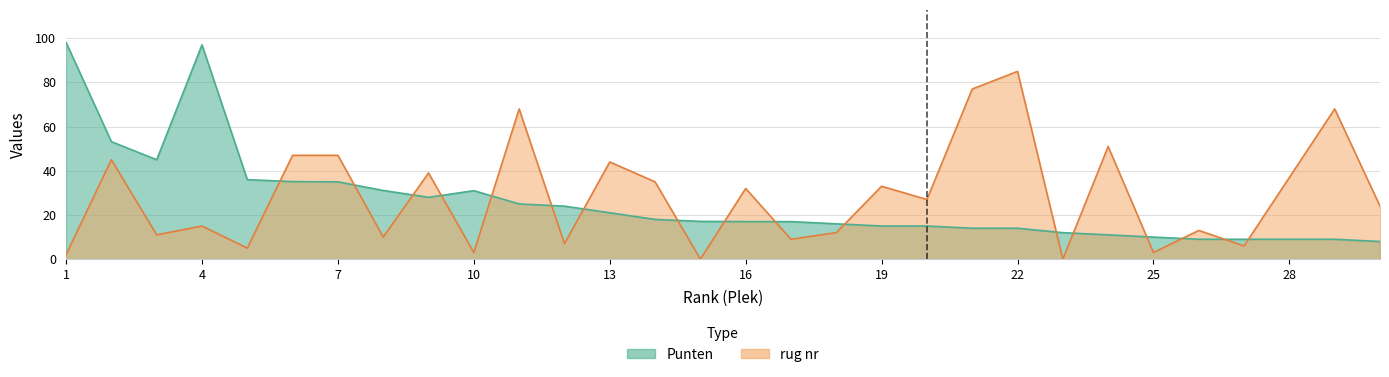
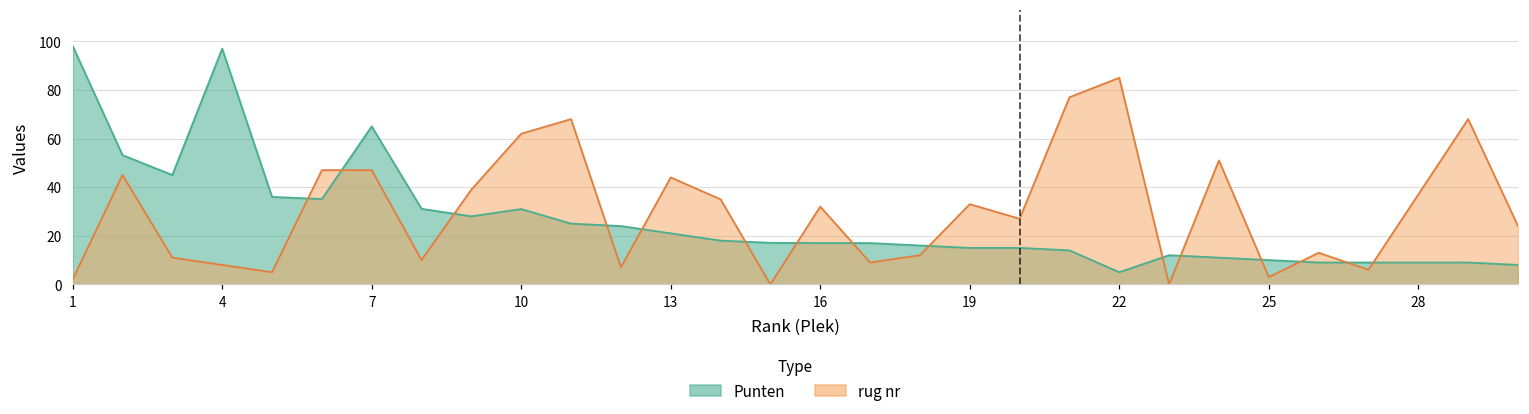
rug nr, 4: 15 -> 8
Punten, 7: 35 -> 65
rug nr, 10: 3 -> 62
Punten, 22: 14 -> 5
